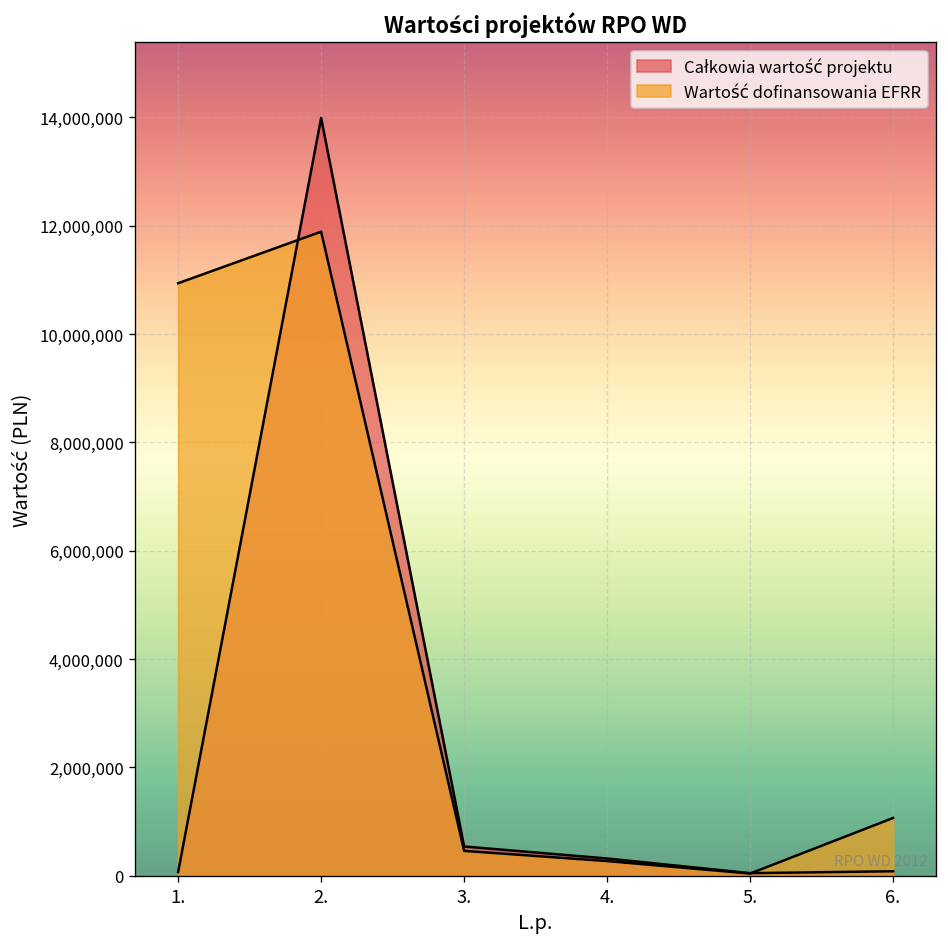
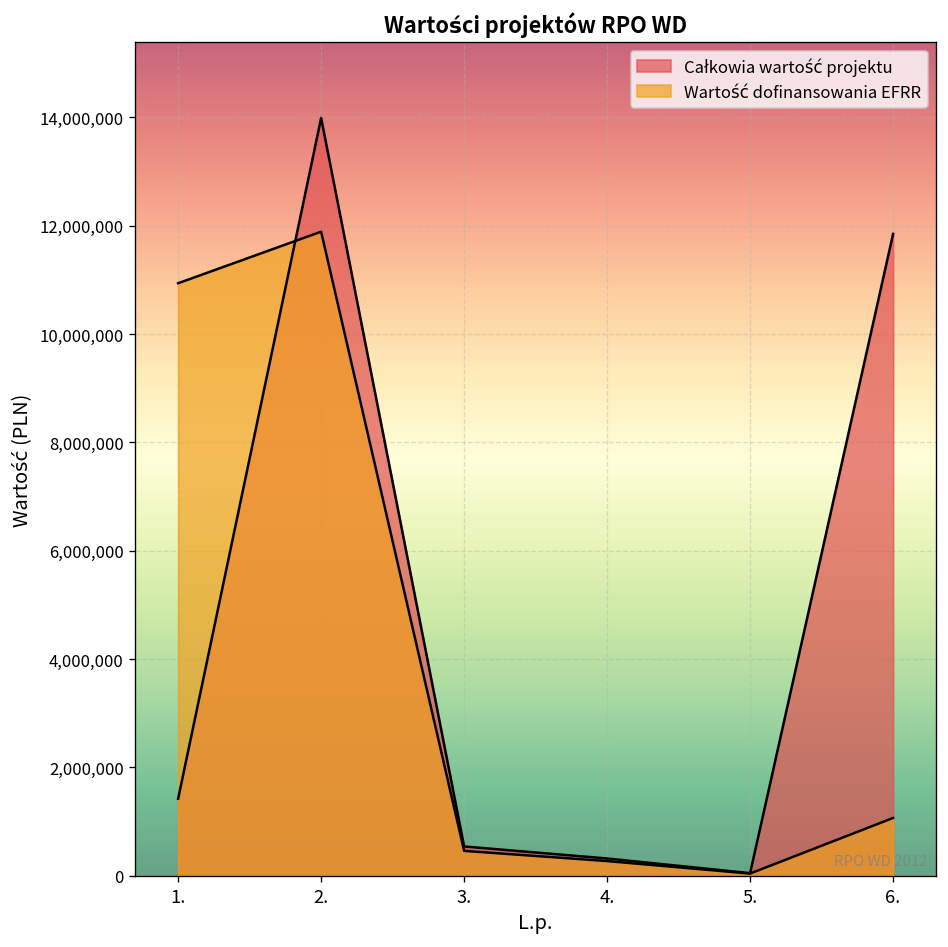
Całkowia wartość projektu, 1.: 100,000 -> 1,400,000
Całkowia wartość projektu, 6.: 100,000 -> 11,800,000
